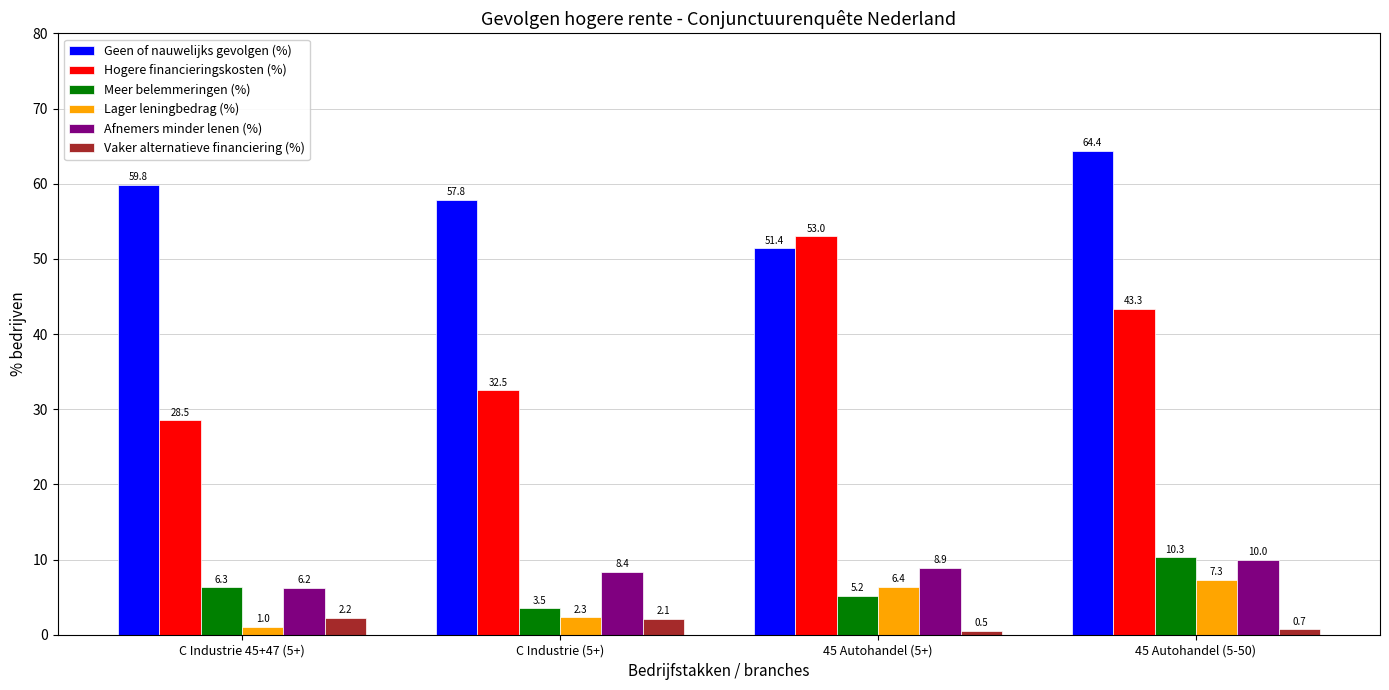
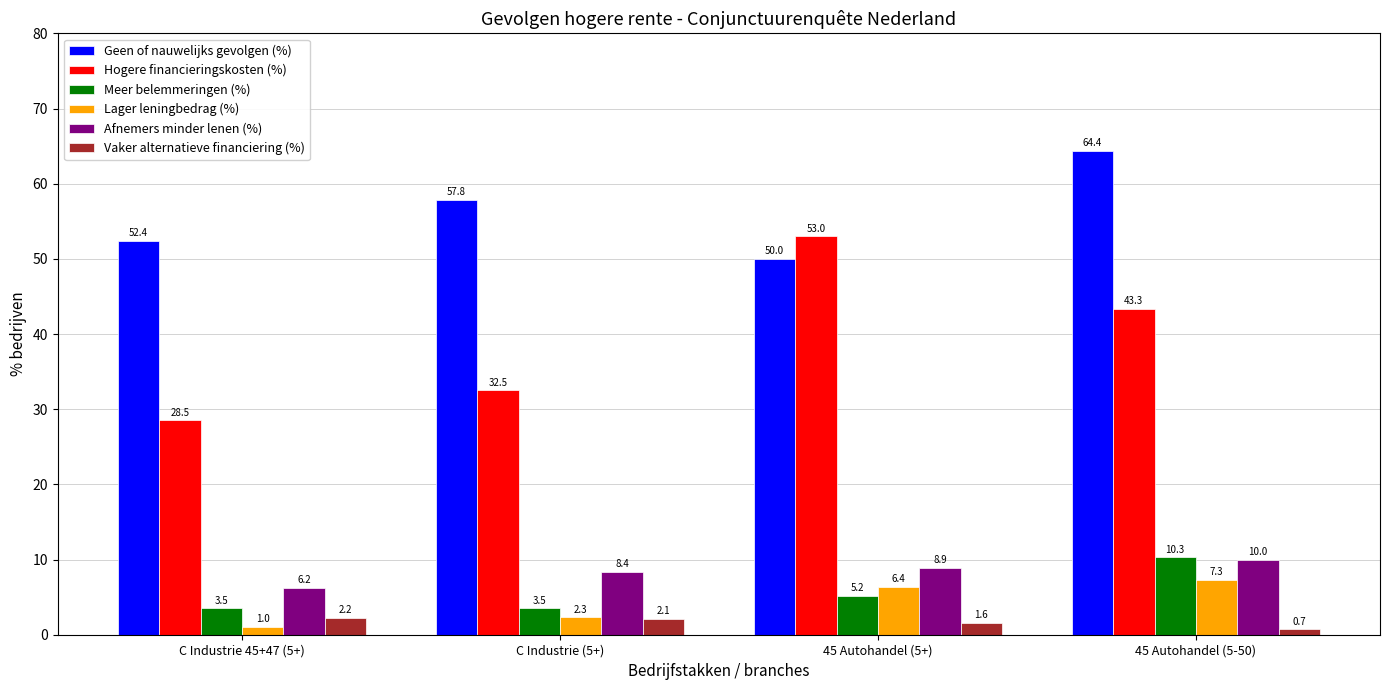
Geen of nauwelijks gevolgen (%), C Industrie 45+47 (5+): 59.8 -> 52.4
Meer belemmeringen (%), C Industrie 45+47 (5+): 6.3 -> 3.5
Geen of nauwelijks gevolgen (%), 45 Autohandel (5+): 51.4 -> 50.0
Vaker alternatieve financiering (%), 45 Autohandel (5+): 0.5 -> 1.6
